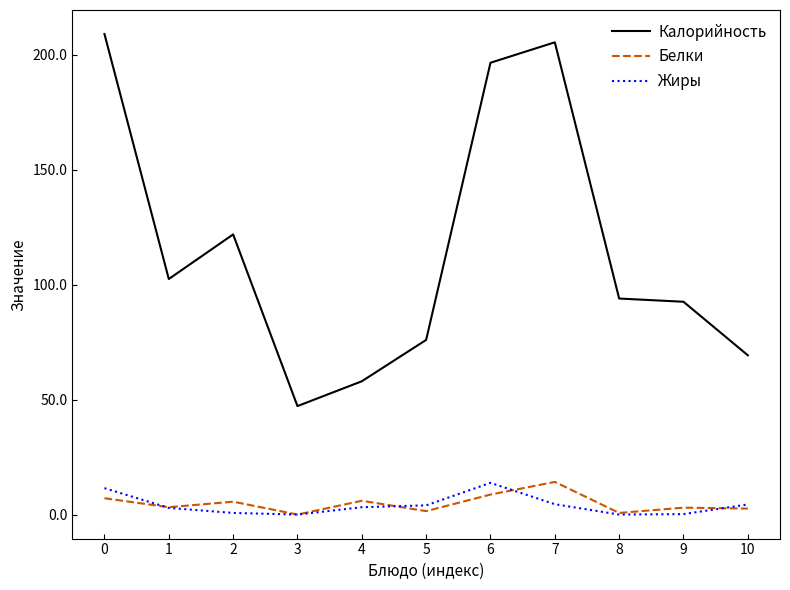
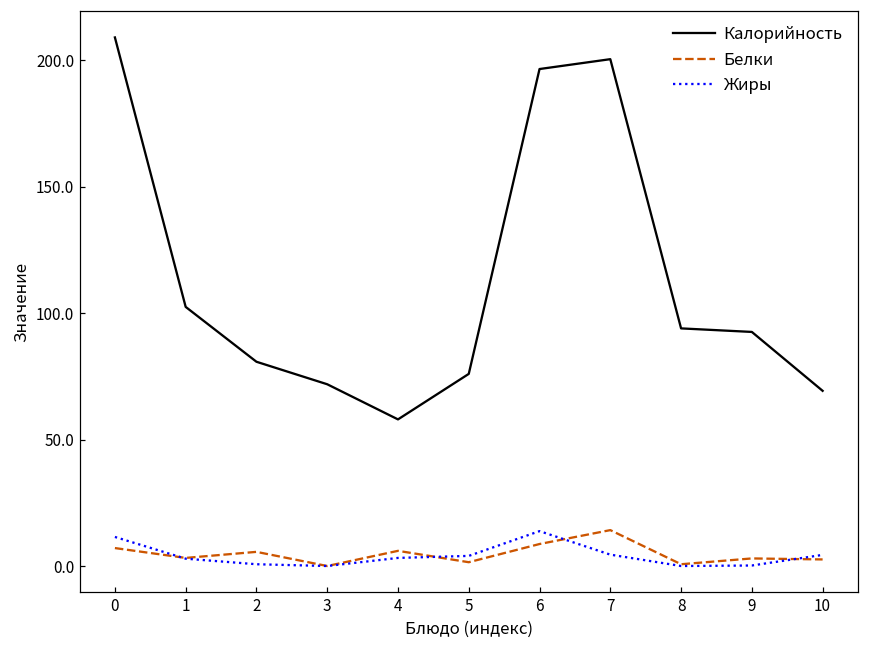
Калорийность, 2: 122 -> 81
Калорийность, 3: 47 -> 72
Калорийность, 7: 206 -> 201
